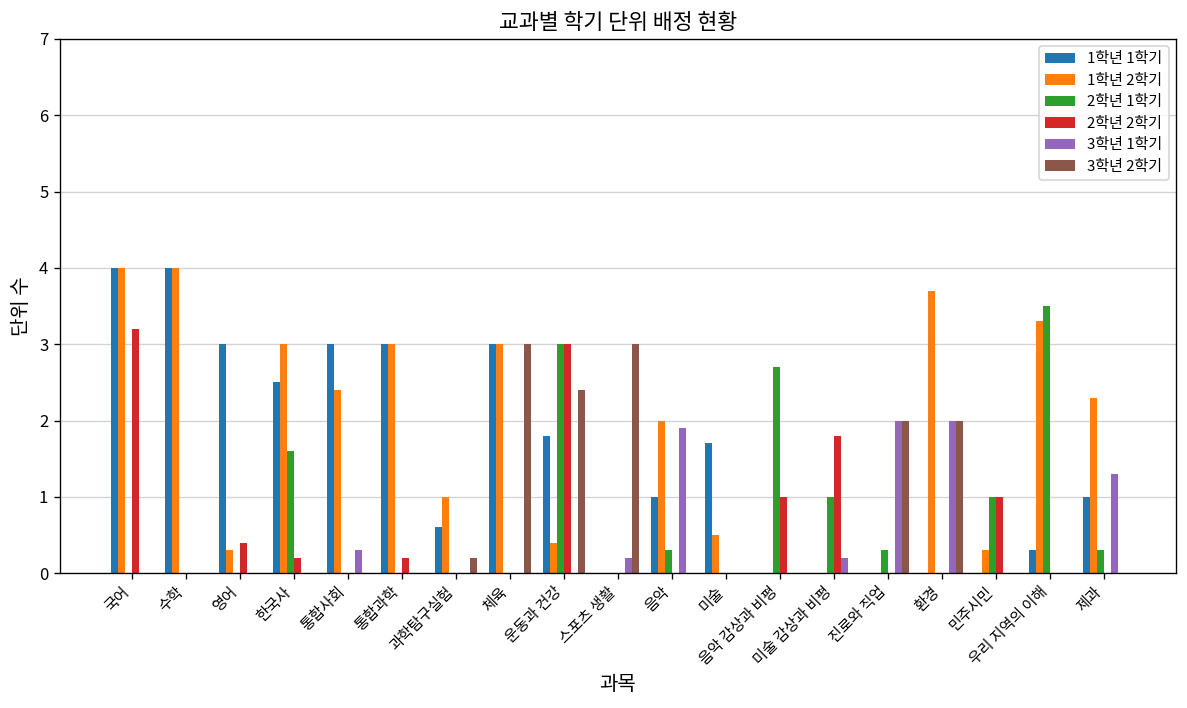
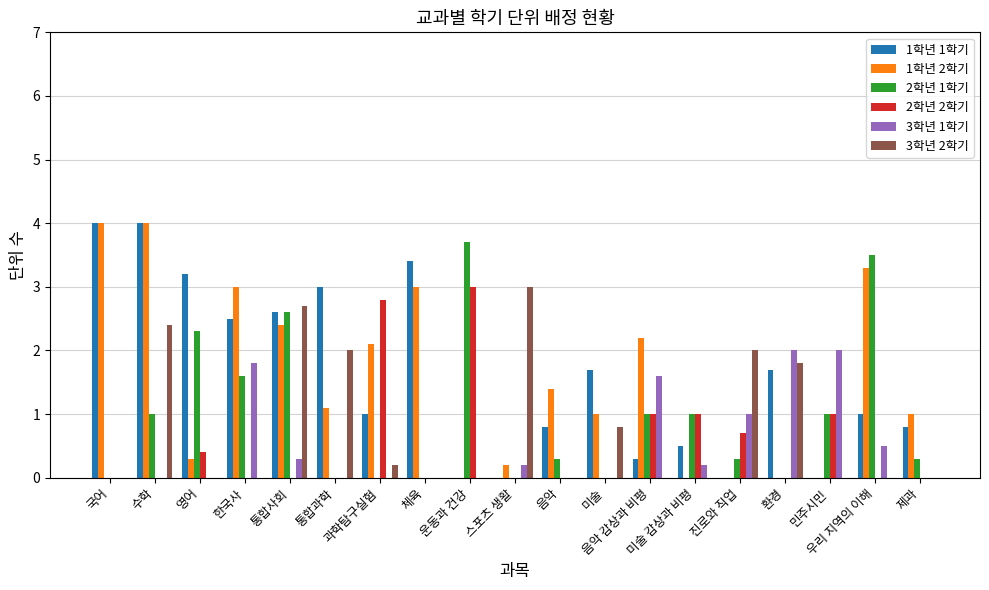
2학년 2학기, 국어: 3.2 -> 0.0
2학년 1학기, 수학: 0 -> 1
3학년 2학기, 수학: 0.0 -> 2.4
1학년 1학기, 영어: 3.0 -> 3.2
2학년 1학기, 영어: 0.0 -> 2.3
2학년 2학기, 한국사: 0.2 -> 0.0
3학년 1학기, 한국사: 0.0 -> 1.8
1학년 1학기, 통합사회: 3.0 -> 2.6
2학년 1학기, 통합사회: 0.0 -> 2.6
3학년 2학기, 통합사회: 0.0 -> 2.7
1학년 2학기, 통합과학: 3.0 -> 1.1
2학년 2학기, 통합과학: 0.2 -> 0.0
3학년 2학기, 통합과학: 0 -> 2
1학년 1학기, 과학탐구실험: 0.6 -> 1.0
1학년 2학기, 과학탐구실험: 1.0 -> 2.1
2학년 2학기, 과학탐구실험: 0.0 -> 2.8
1학년 1학기, 체육: 3.0 -> 3.4
3학년 2학기, 체육: 3 -> 0
1학년 1학기, 운동과 건강: 1.8 -> 0.0
1학년 2학기, 운동과 건강: 0.4 -> 0.0
2학년 1학기, 운동과 건강: 3.0 -> 3.7
3학년 2학기, 운동과 건강: 2.4 -> 0.0
1학년 2학기, 스포츠 생활: 0.0 -> 0.2
1학년 1학기, 음악: 1.0 -> 0.8
1학년 2학기, 음악: 2.0 -> 1.4
3학년 1학기, 음악: 1.9 -> 0.0
1학년 2학기, 미술: 0.5 -> 1.0
3학년 2학기, 미술: 0.0 -> 0.8
1학년 1학기, 음악 감상과 비평: 0.0 -> 0.3
1학년 2학기, 음악 감상과 비평: 0.0 -> 2.2
2학년 1학기, 음악 감상과 비평: 2.7 -> 1.0
3학년 1학기, 음악 감상과 비평: 0.0 -> 1.6
1학년 1학기, 미술 감상과 비평: 0.0 -> 0.5
2학년 2학기, 미술 감상과 비평: 1.8 -> 1.0
2학년 2학기, 진로와 직업: 0.0 -> 0.7
3학년 1학기, 진로와 직업: 2 -> 1
1학년 1학기, 환경: 0.0 -> 1.7
1학년 2학기, 환경: 3.7 -> 0.0
3학년 2학기, 환경: 2.0 -> 1.8
1학년 2학기, 민주시민: 0.3 -> 0.0
3학년 1학기, 민주시민: 0 -> 2
1학년 1학기, 우리 지역의 이해: 0.3 -> 1.0
3학년 1학기, 우리 지역의 이해: 0.0 -> 0.5
1학년 1학기, 제과: 1.0 -> 0.8
1학년 2학기, 제과: 2.3 -> 1.0
3학년 1학기, 제과: 1.3 -> 0.0
